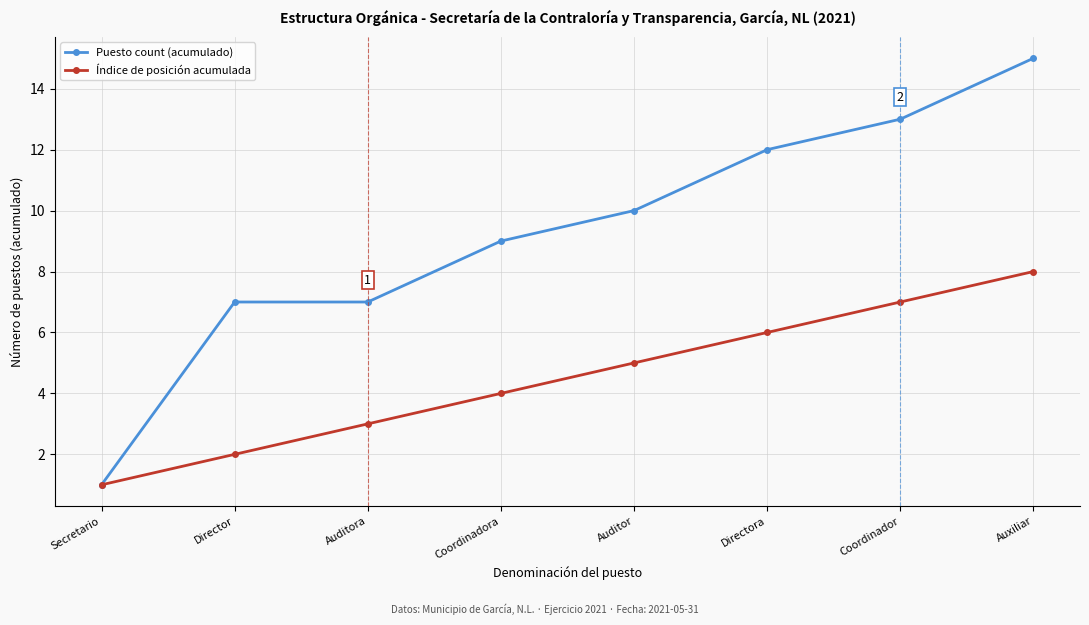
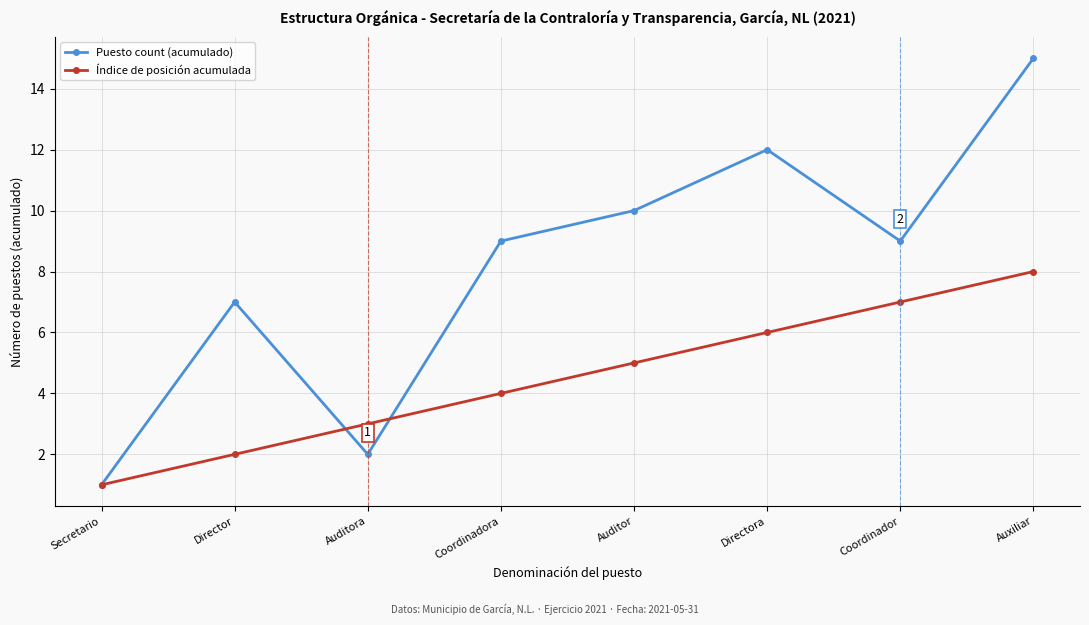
Puesto count (acumulado), Auditora: 7 -> 2
Puesto count (acumulado), Coordinador: 13 -> 9
